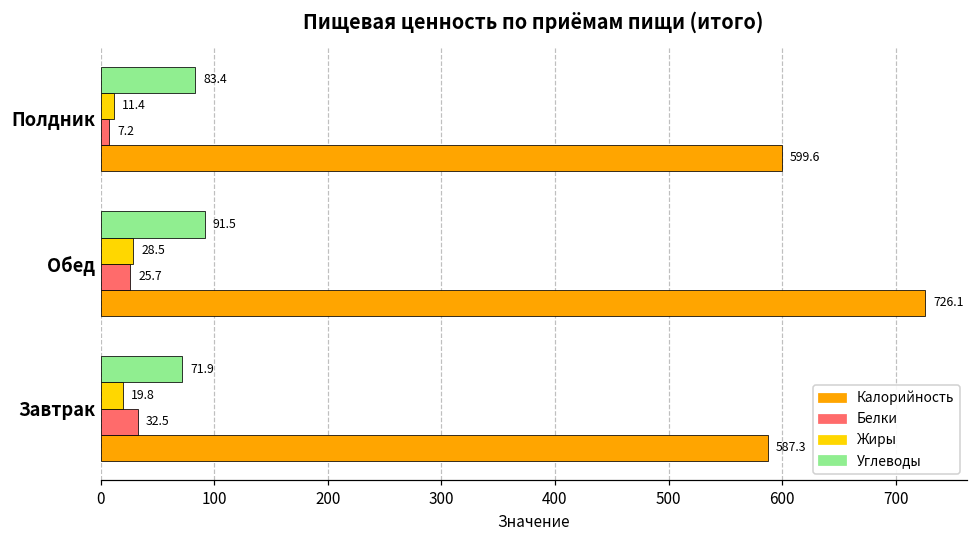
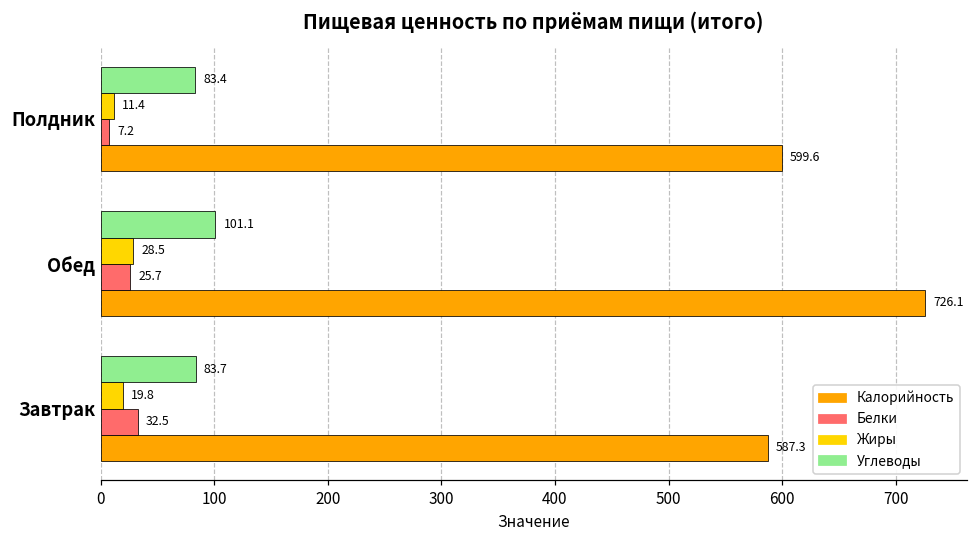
Углеводы, Обед: 91.5 -> 101.1
Углеводы, Завтрак: 71.9 -> 83.7
